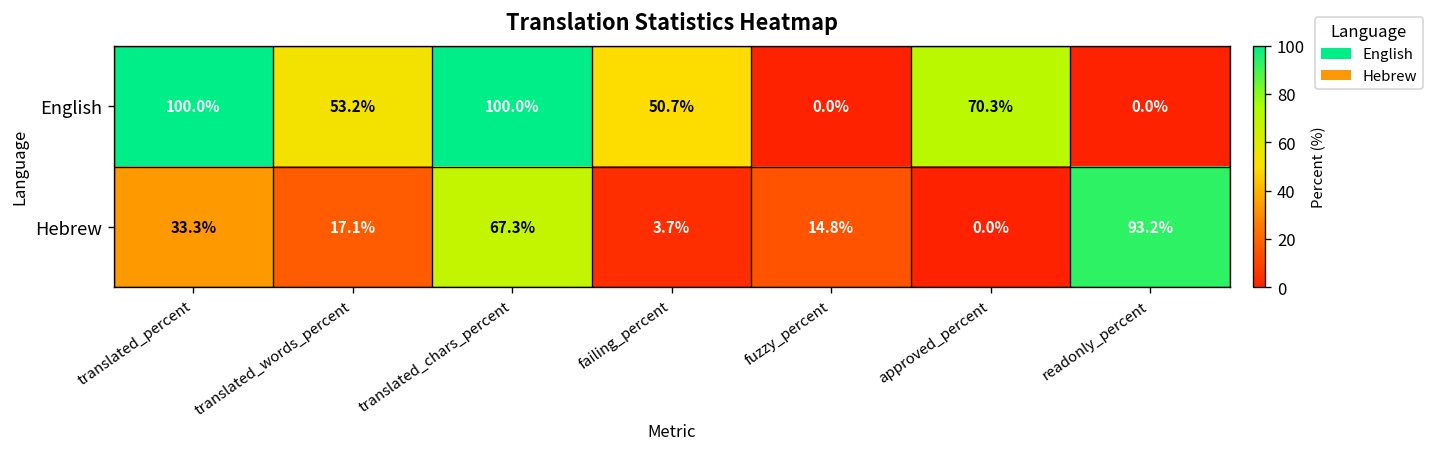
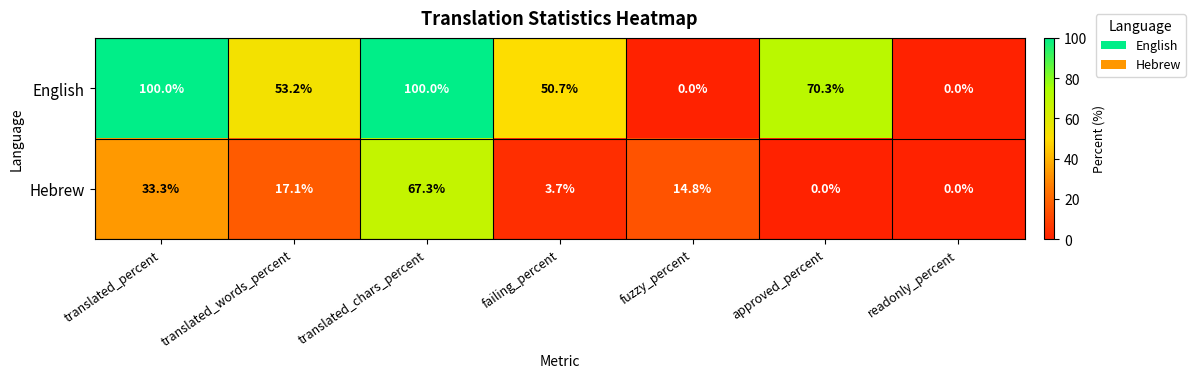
Hebrew, readonly_percent: 93.2% -> 0.0%
